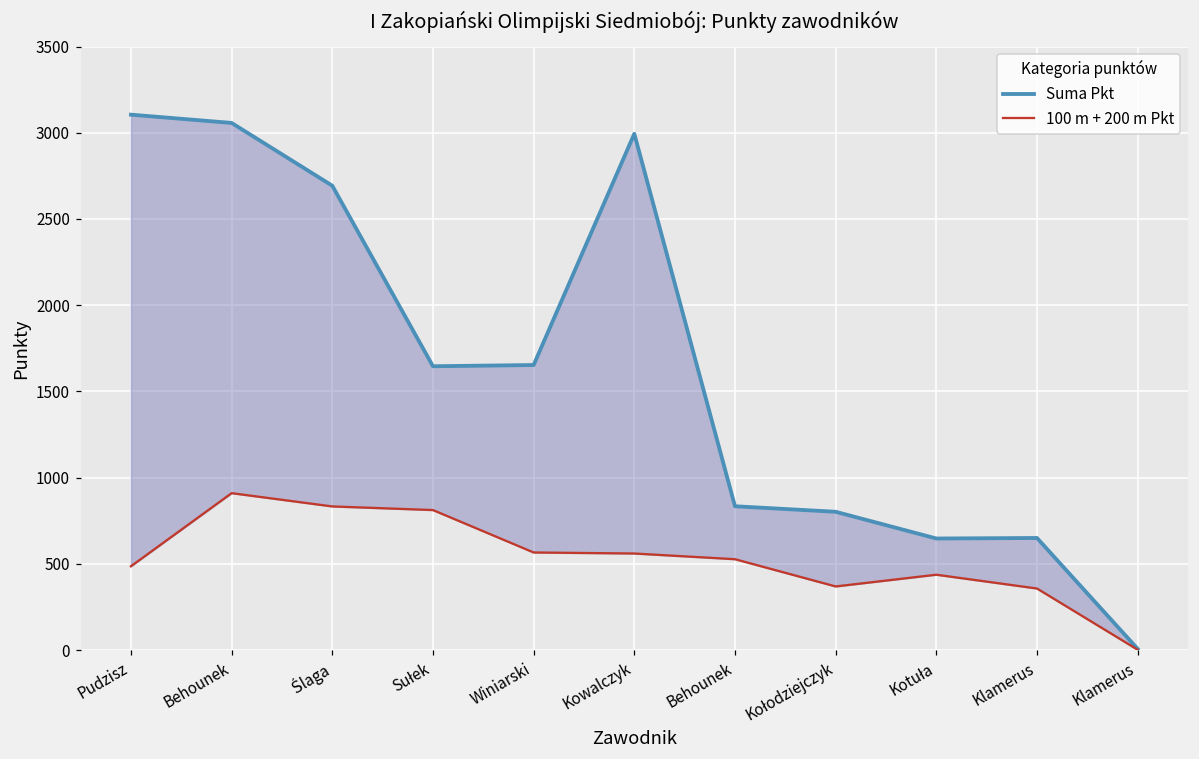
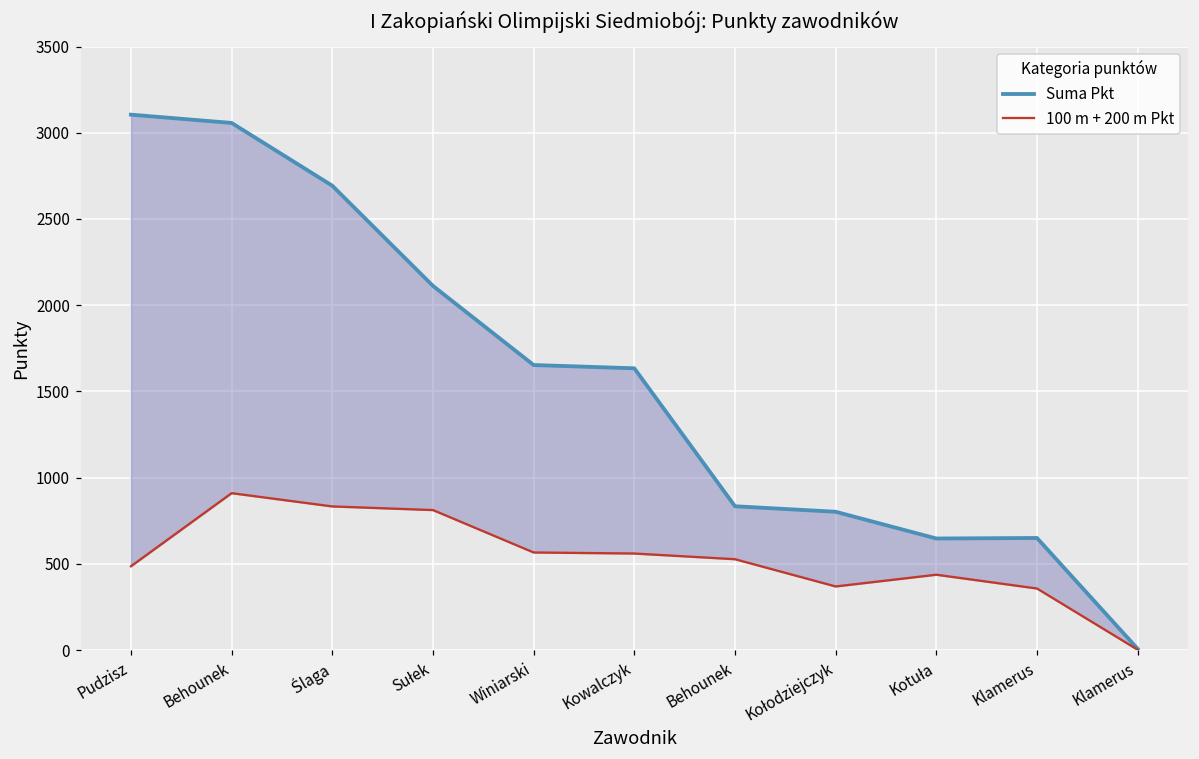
Suma Pkt, Sułek: 1650 -> 2110
Suma Pkt, Kowalczyk: 2990 -> 1630
